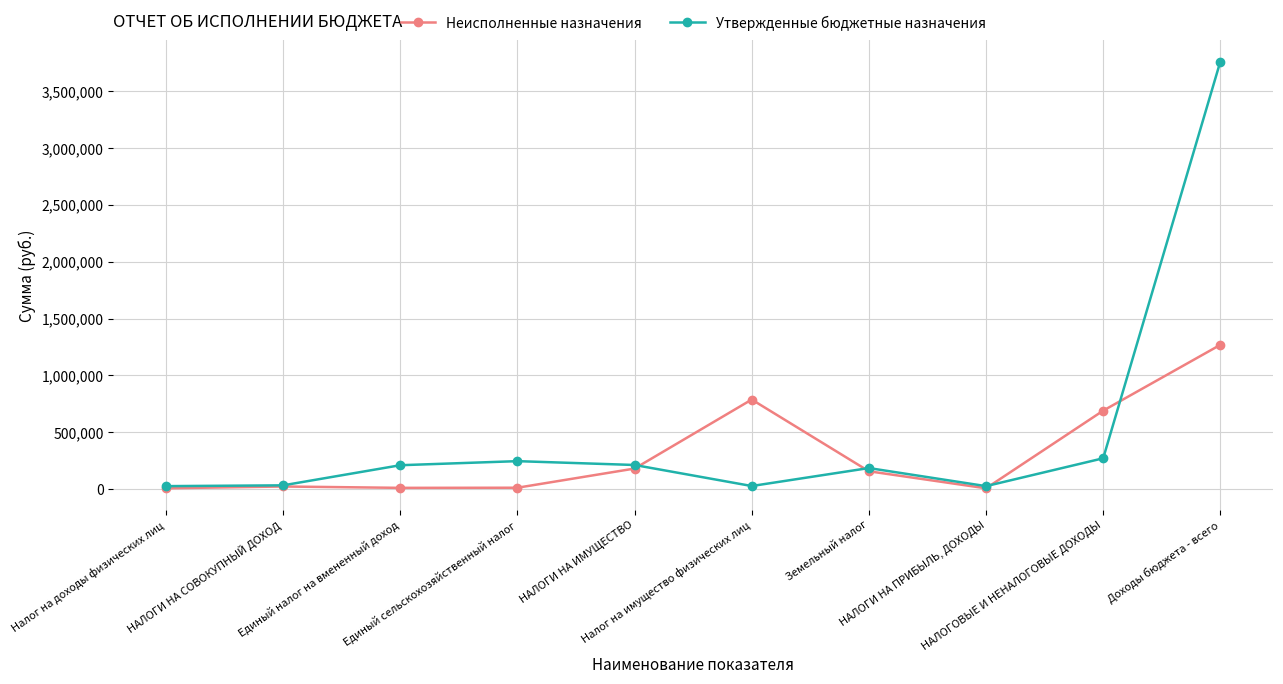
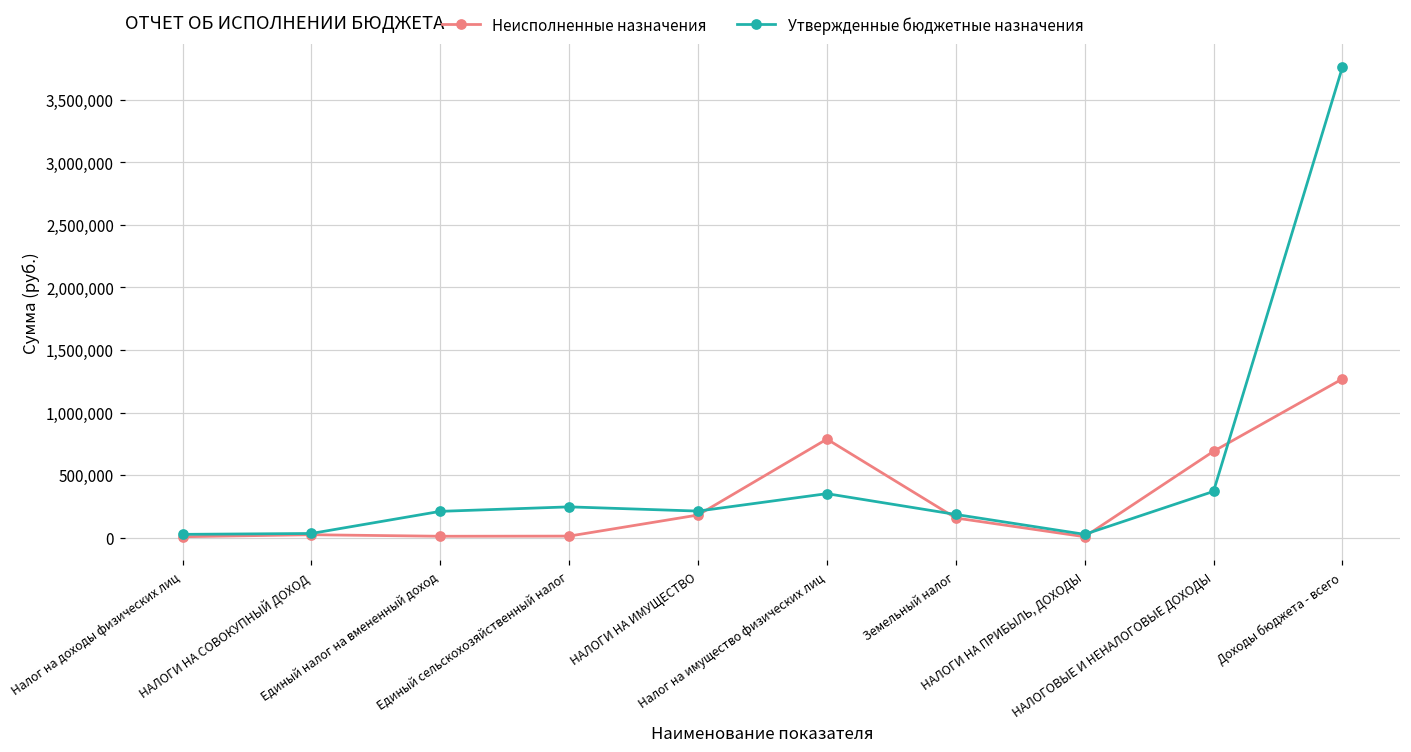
Утвержденные бюджетные назначения, Налог на имущество физических лиц: 30,000 -> 350,000
Утвержденные бюджетные назначения, НАЛОГОВЫЕ И НЕНАЛОГОВЫЕ ДОХОДЫ: 270,000 -> 370,000
